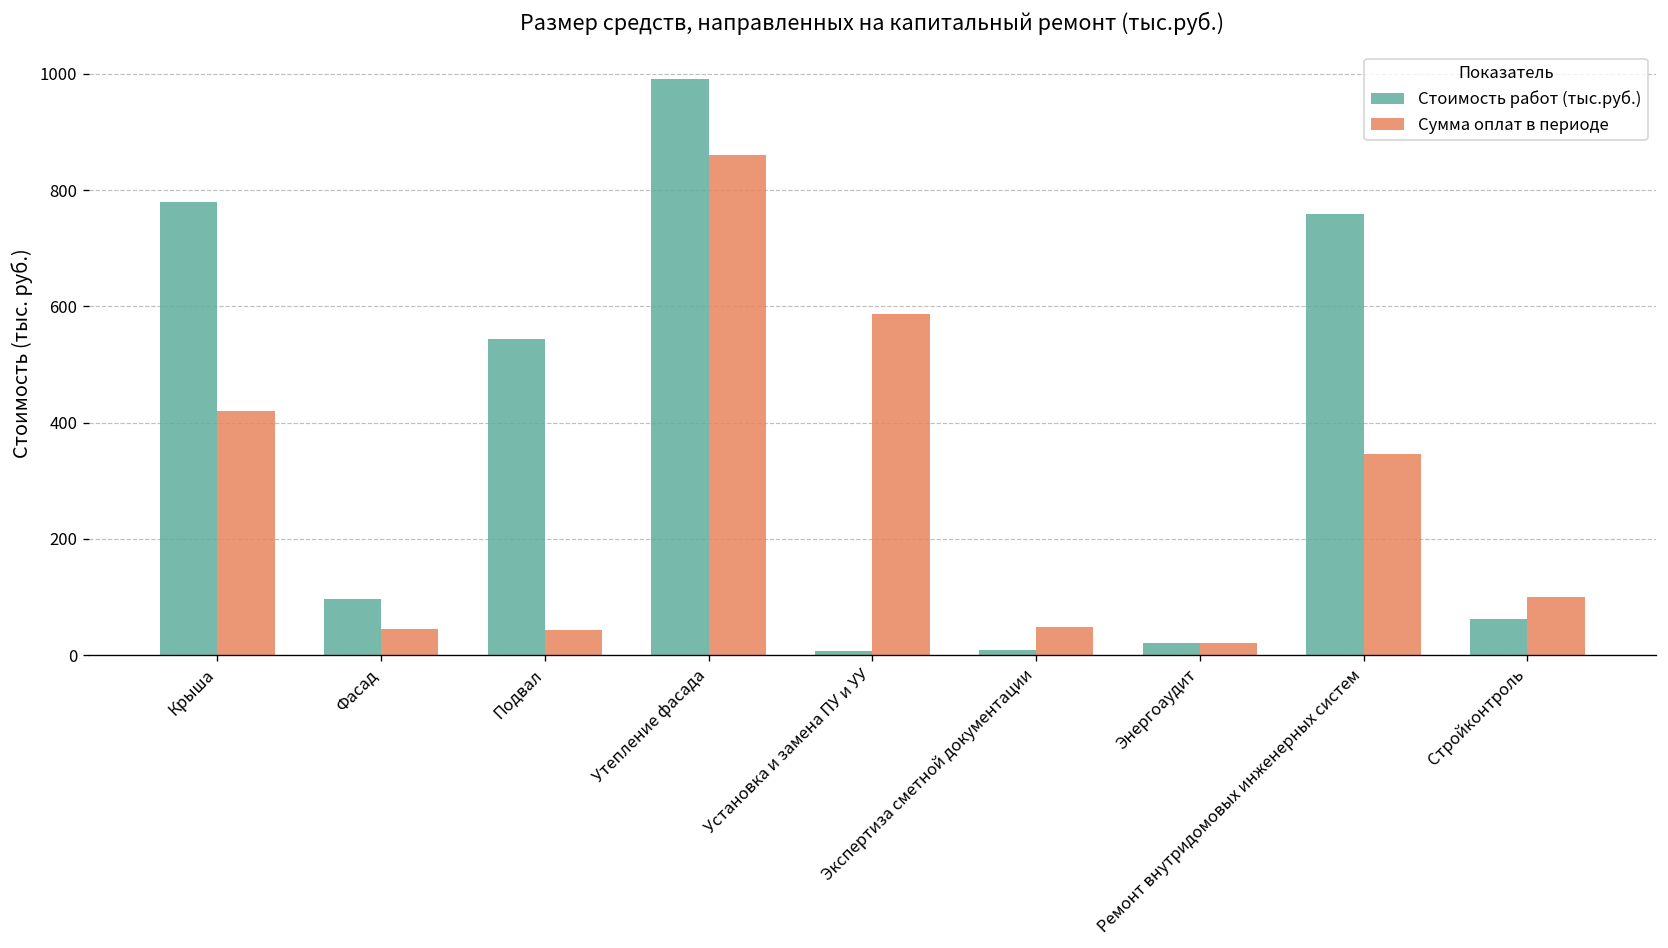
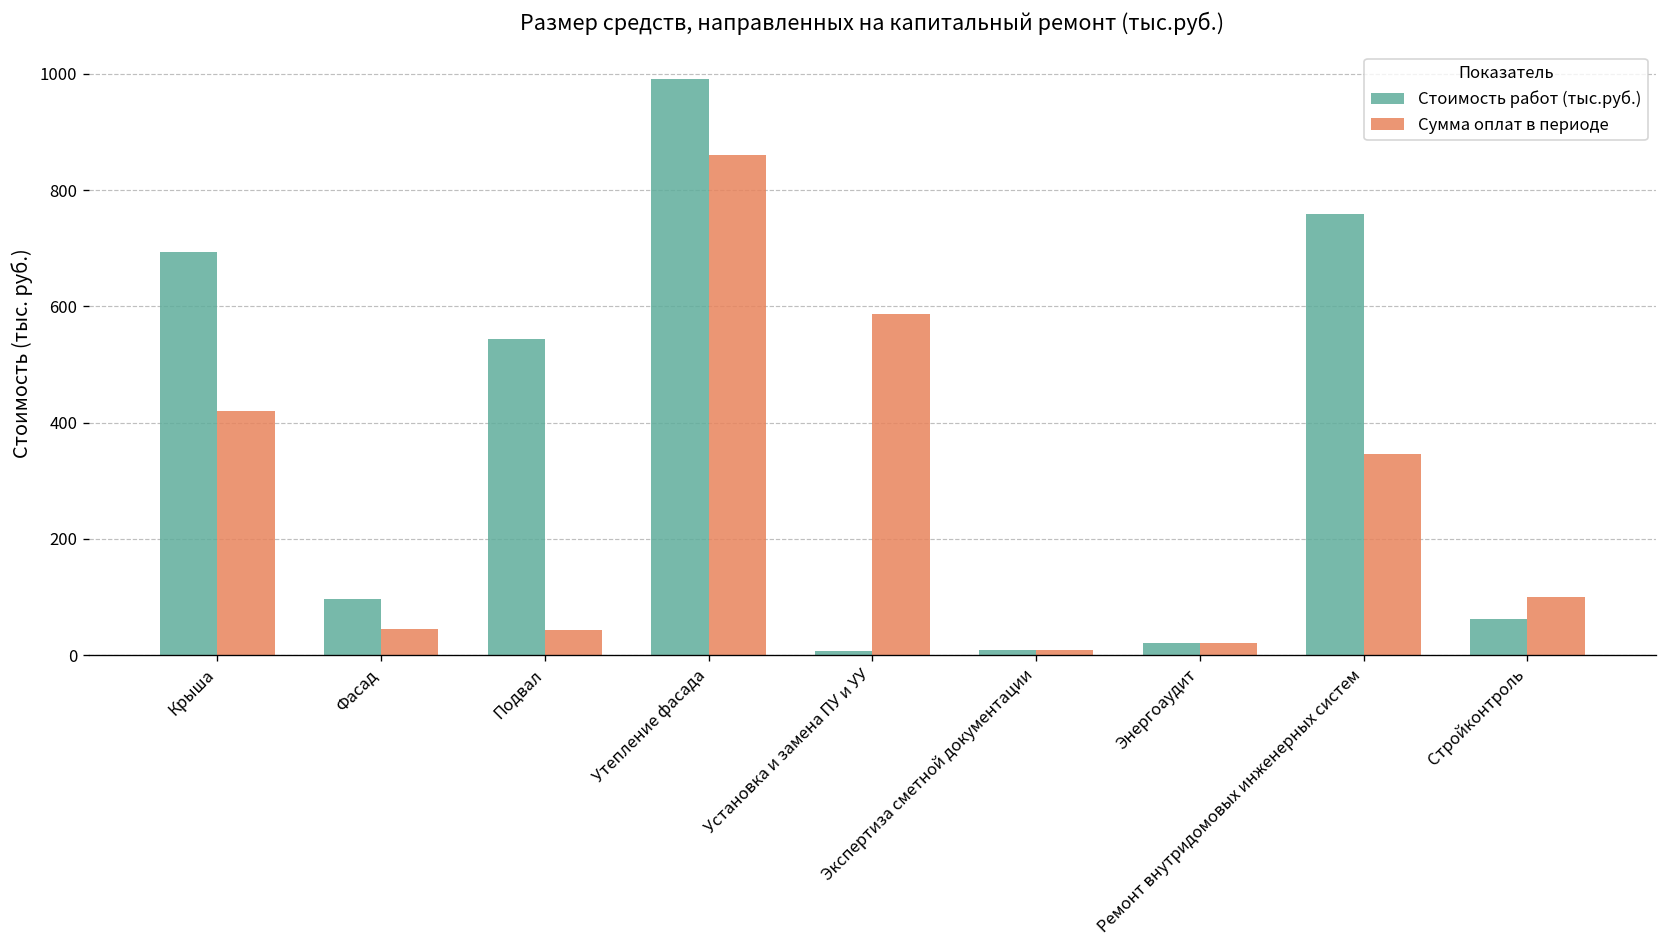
Стоимость работ (тыс.руб.), Крыша: 780 -> 690
Сумма оплат в периоде, Экспертиза сметной документации: 50 -> 10
